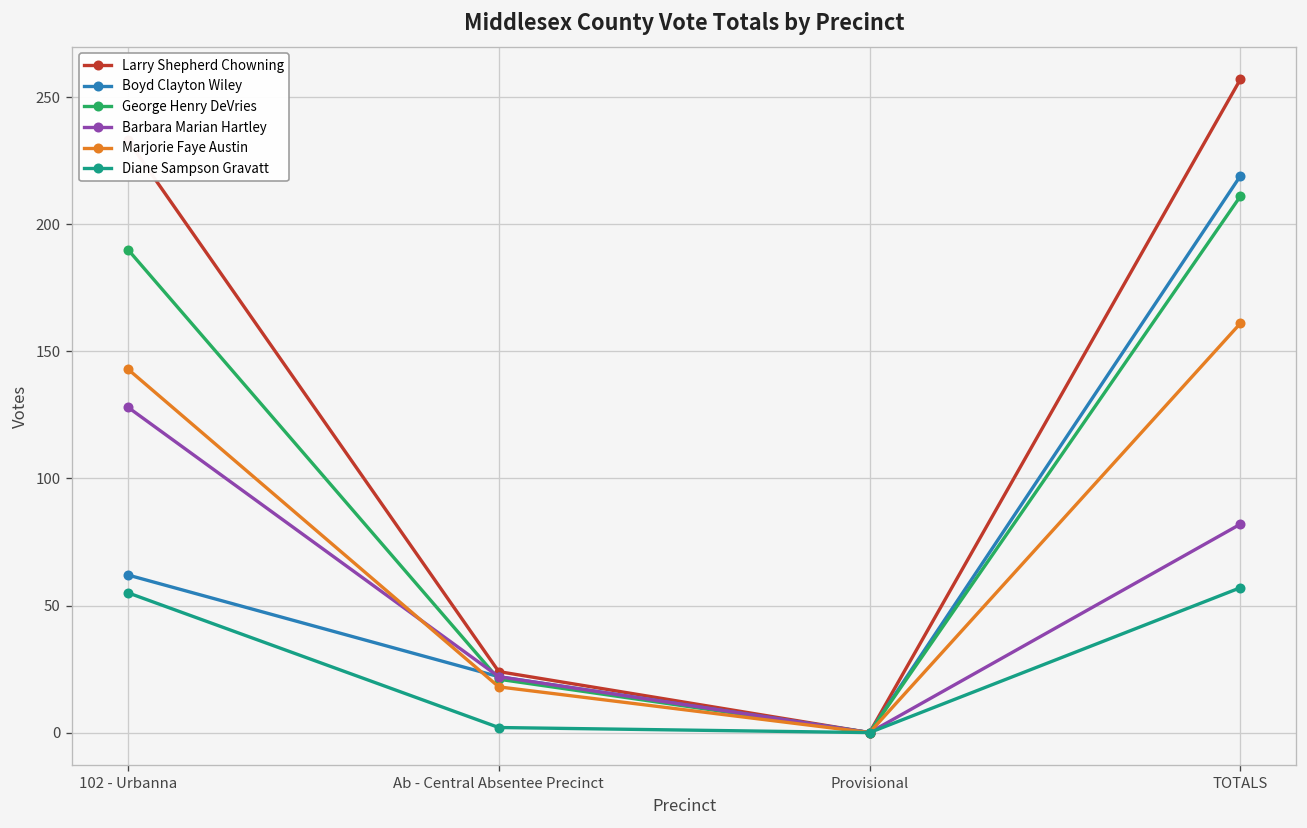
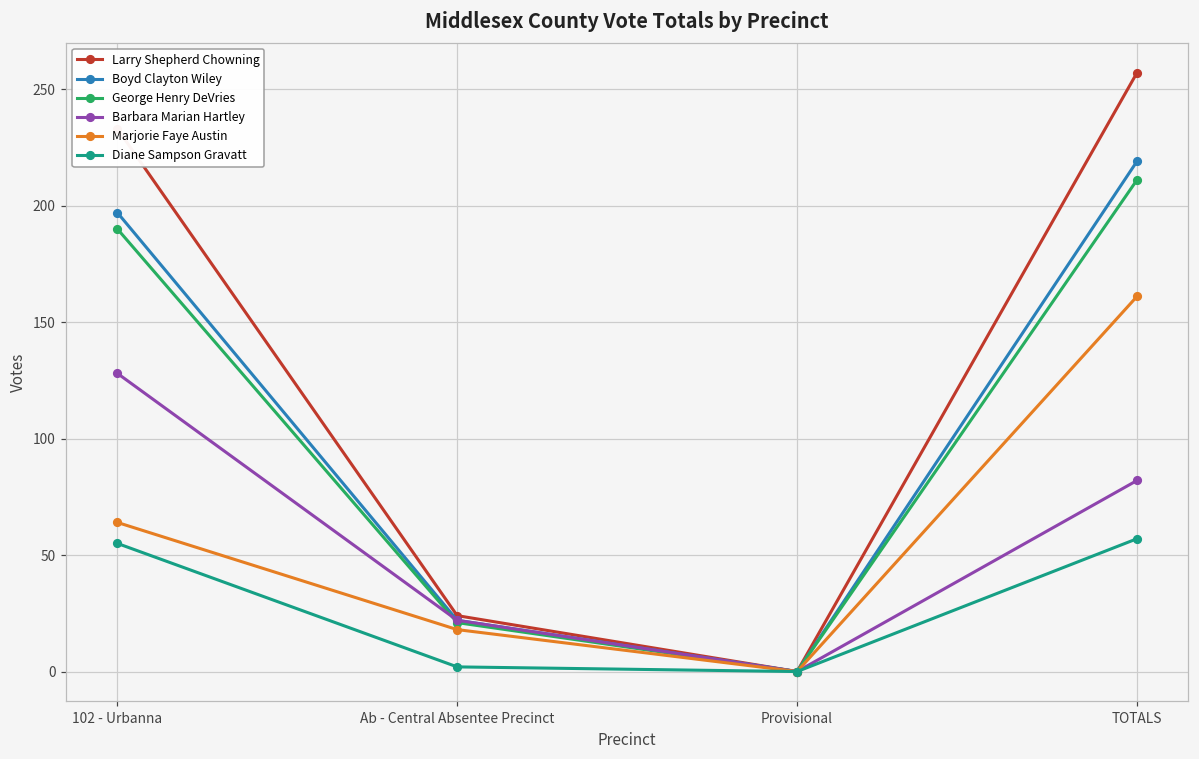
Boyd Clayton Wiley, 102 - Urbanna: 62 -> 197
Marjorie Faye Austin, 102 - Urbanna: 143 -> 64
